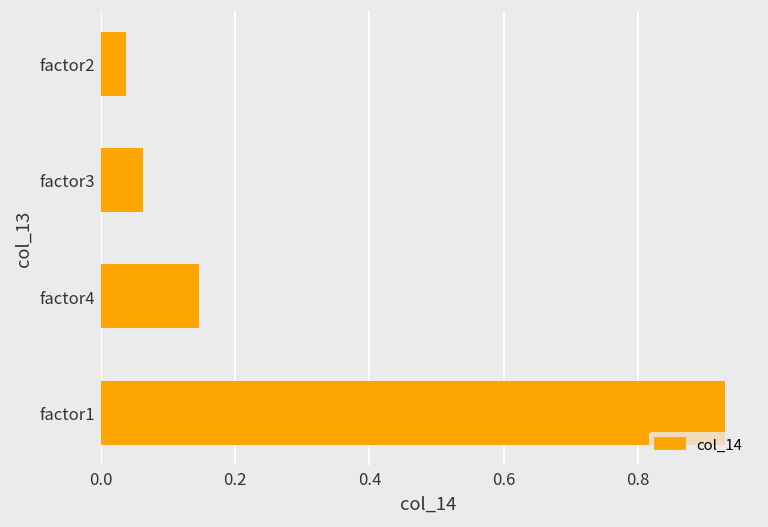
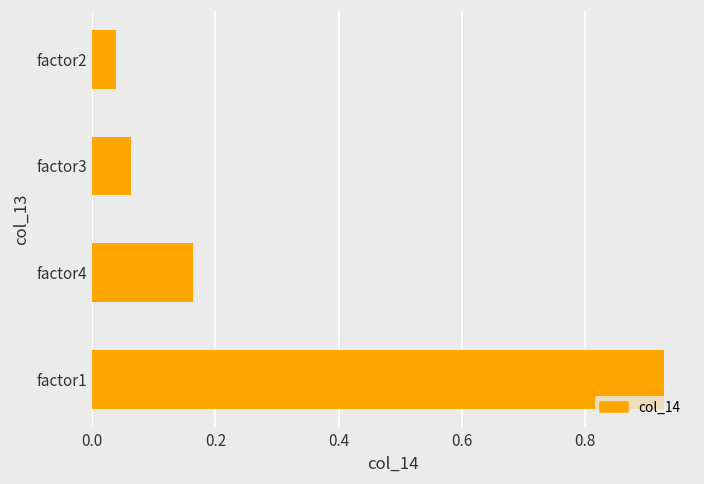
factor4: 0.15 -> 0.16
